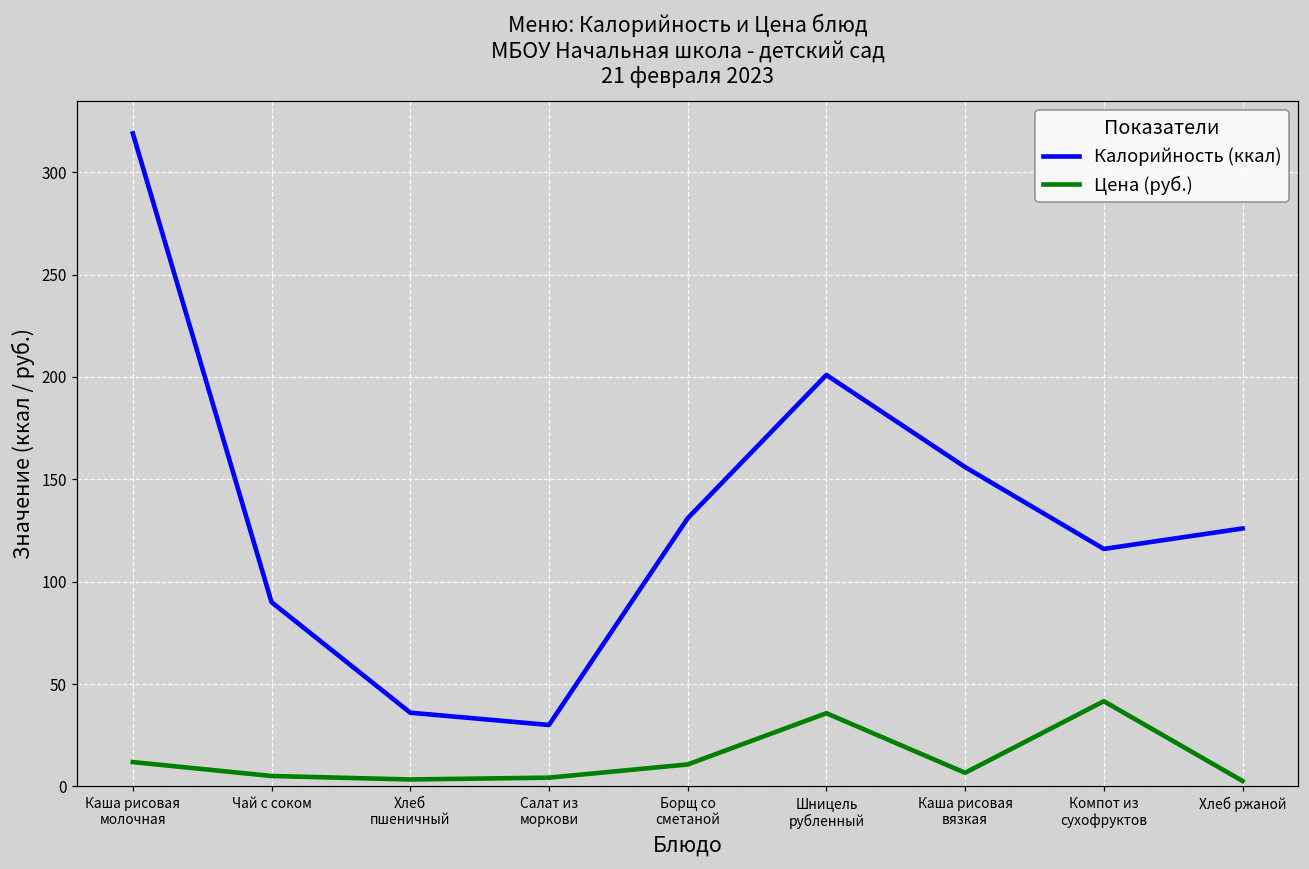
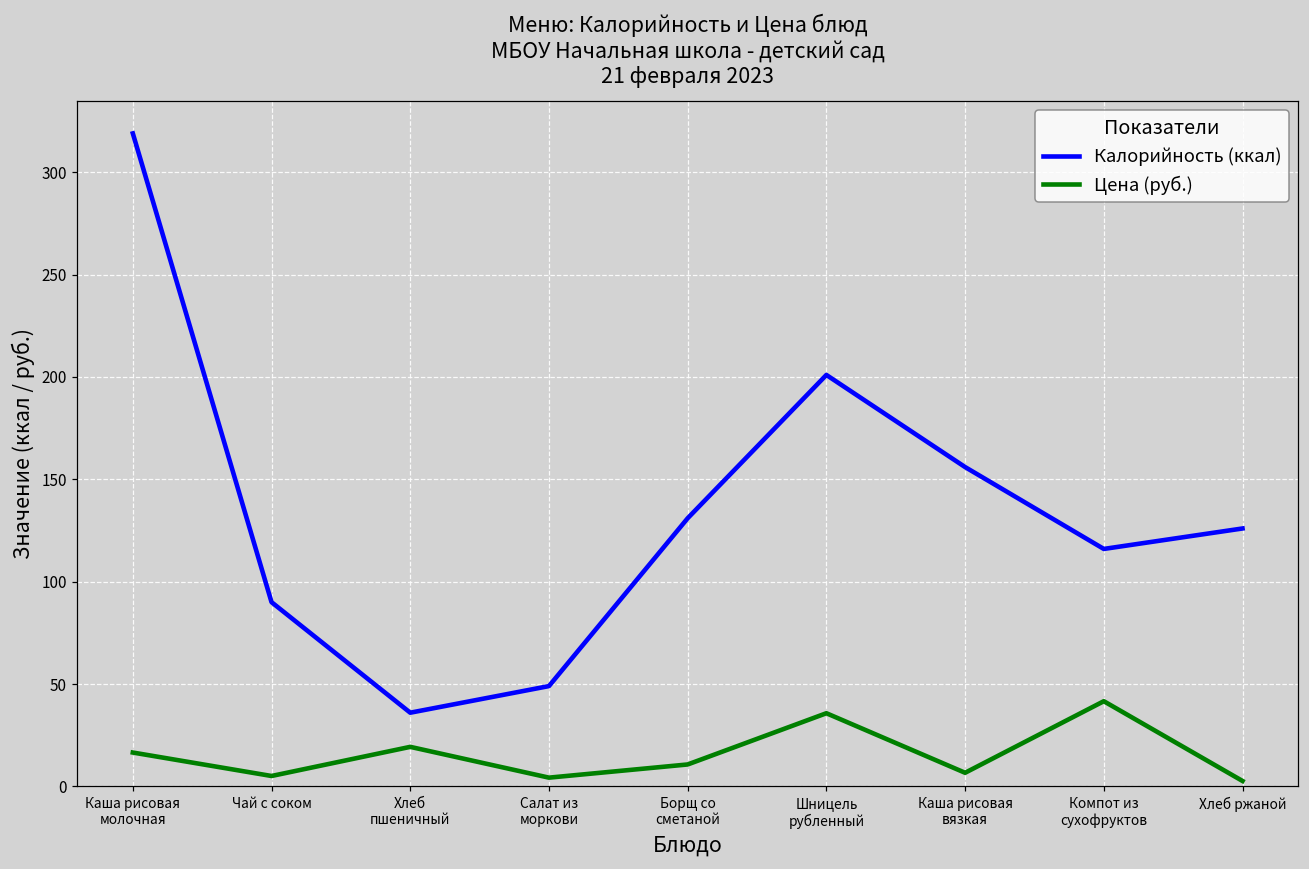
Цена (руб.), Каша рисовая молочная: 12 -> 17
Цена (руб.), Хлеб пшеничный: 3 -> 19
Калорийность (ккал), Салат из моркови: 30 -> 49
